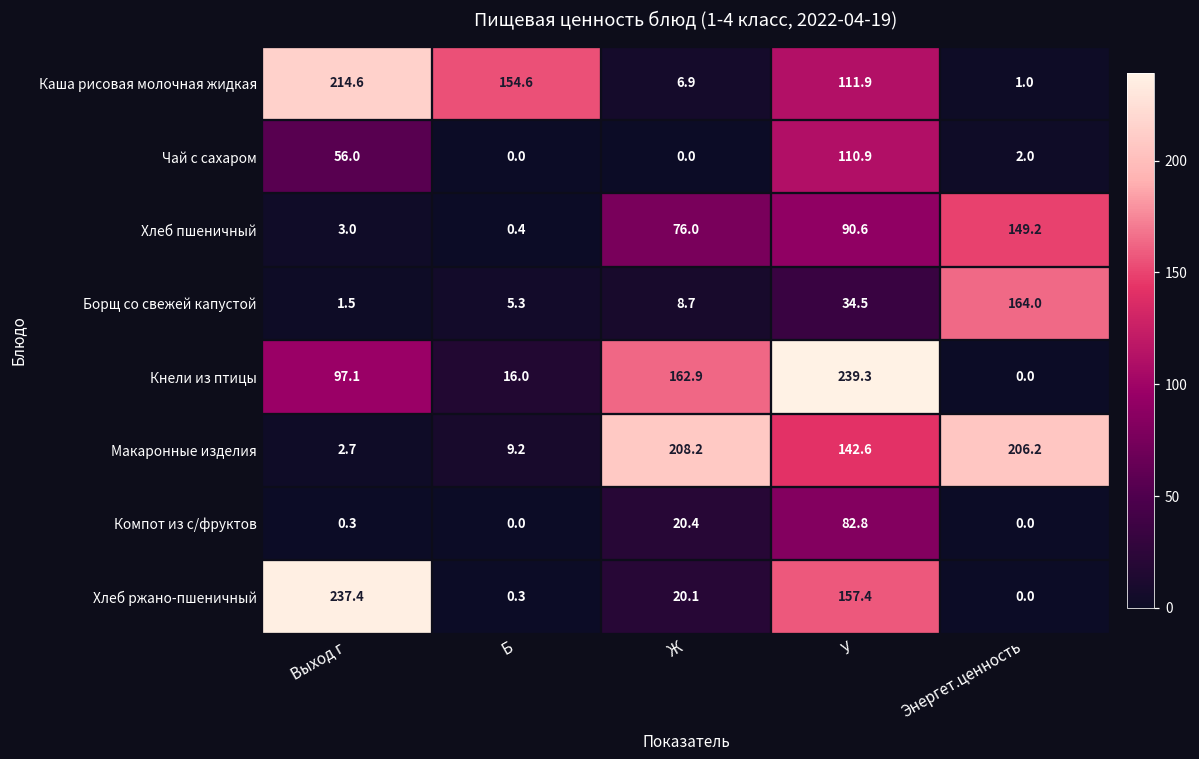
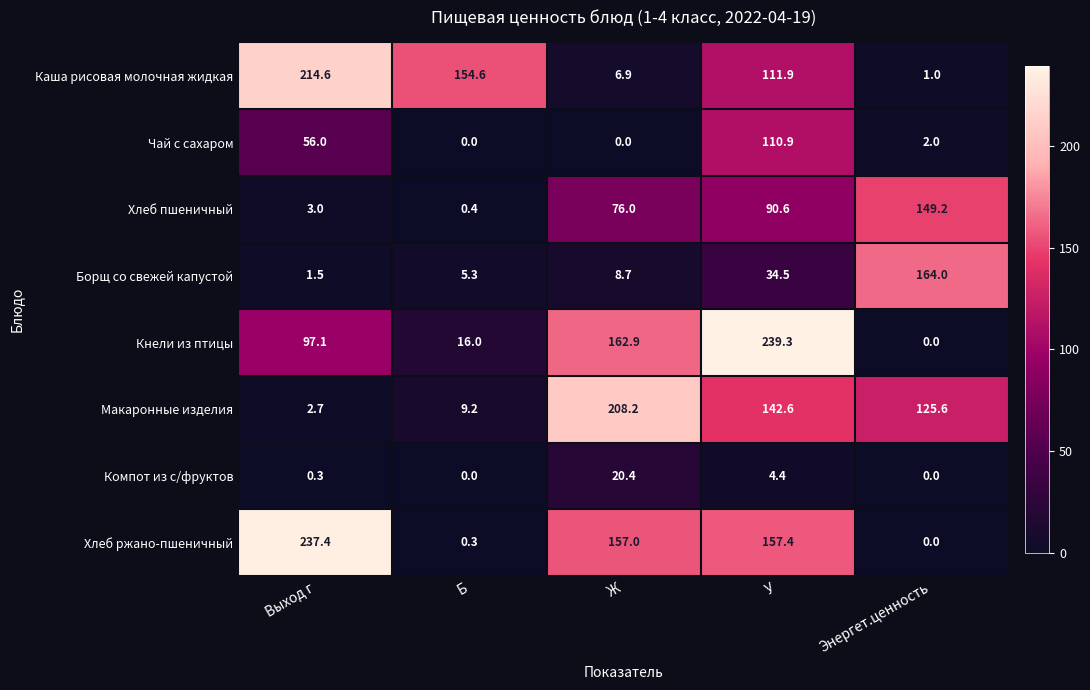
Макаронные изделия, Энергет.ценность: 206.2 -> 125.6
Компот из с/фруктов, У: 82.8 -> 4.4
Хлеб ржано-пшеничный, Ж: 20.1 -> 157.0
